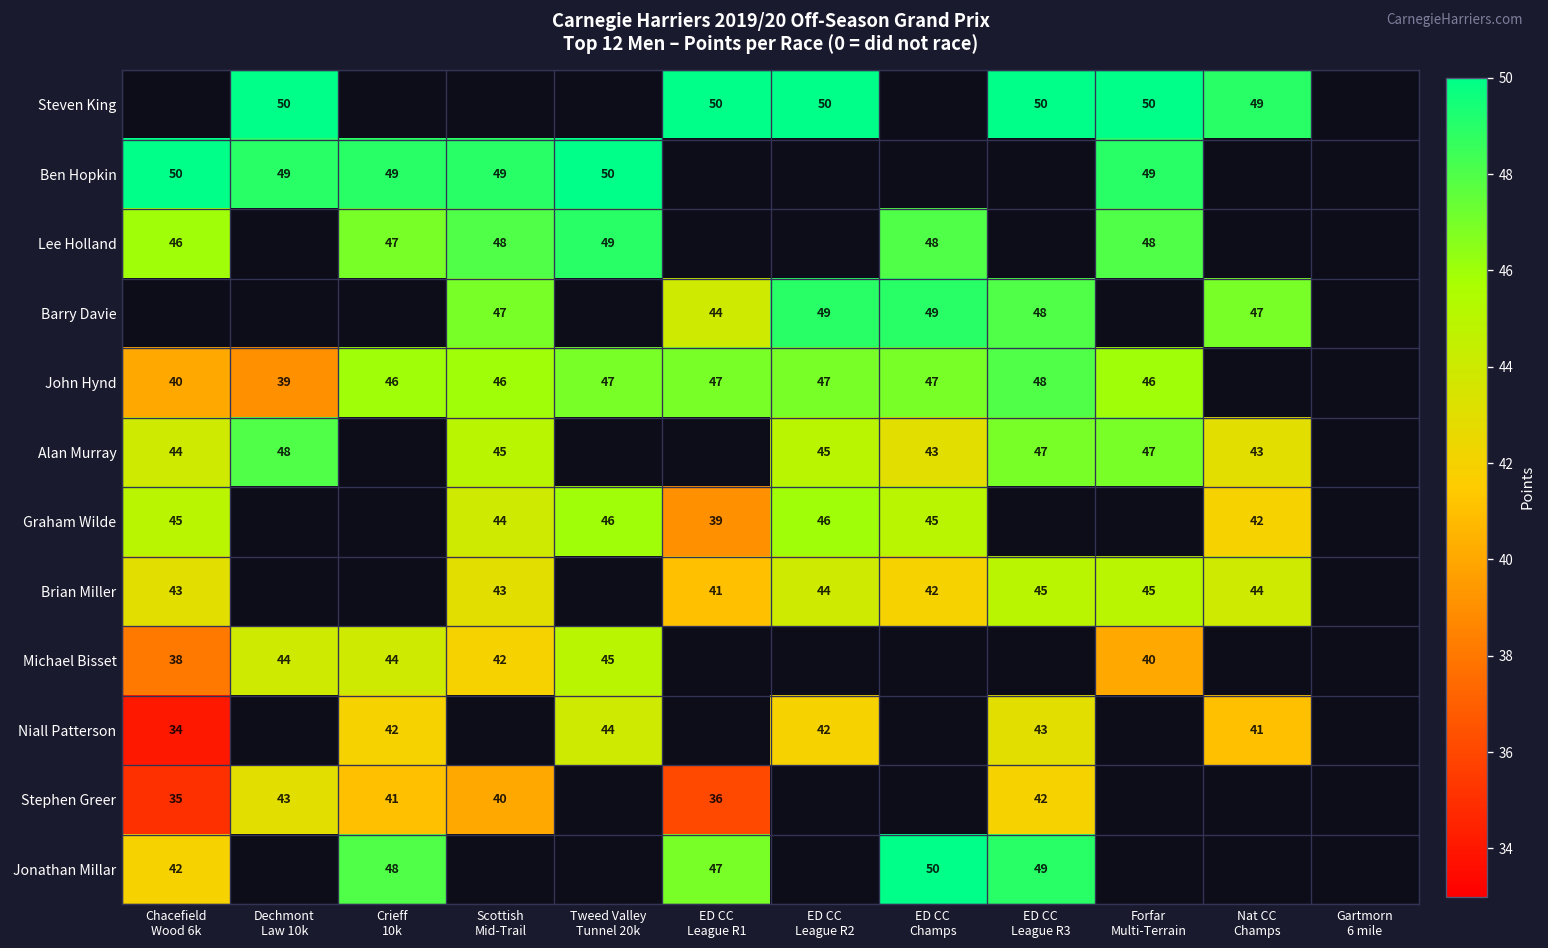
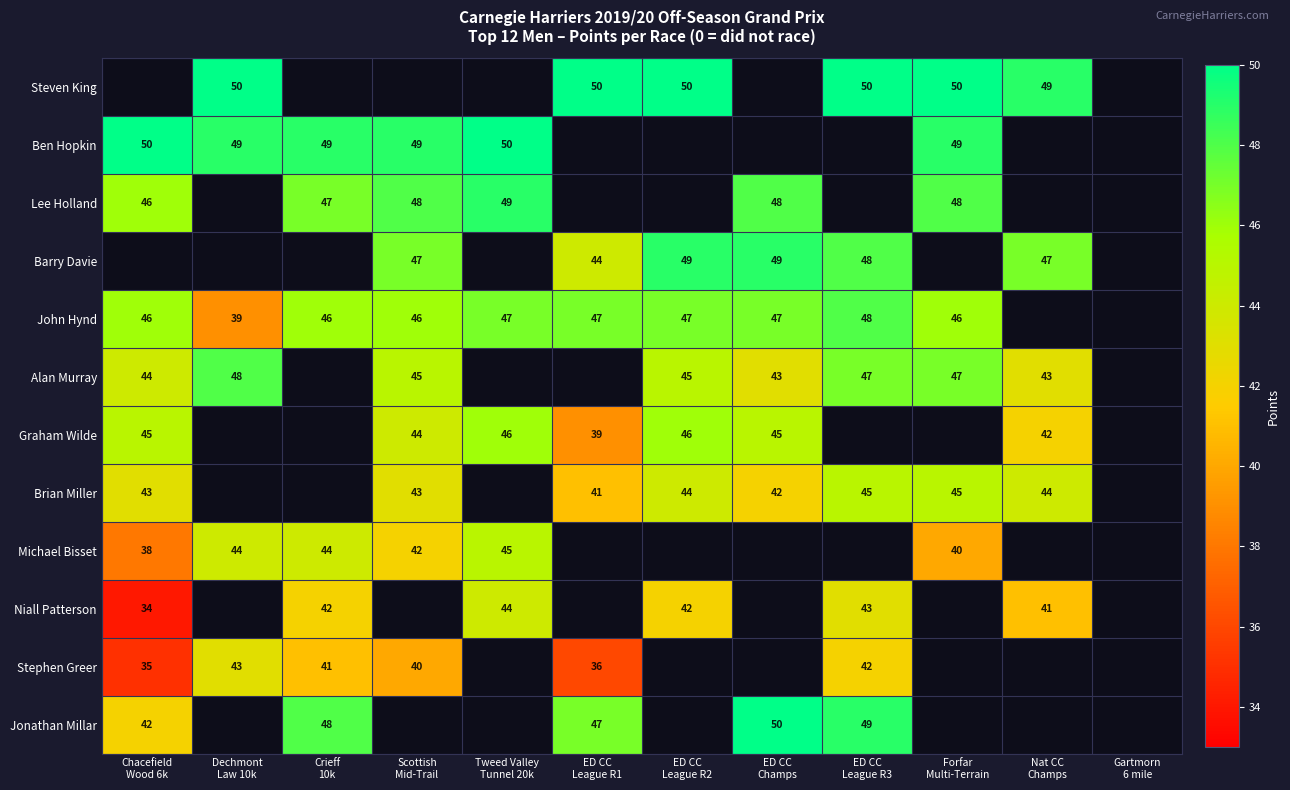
John Hynd, Chacefield Wood 6k: 40 -> 46
